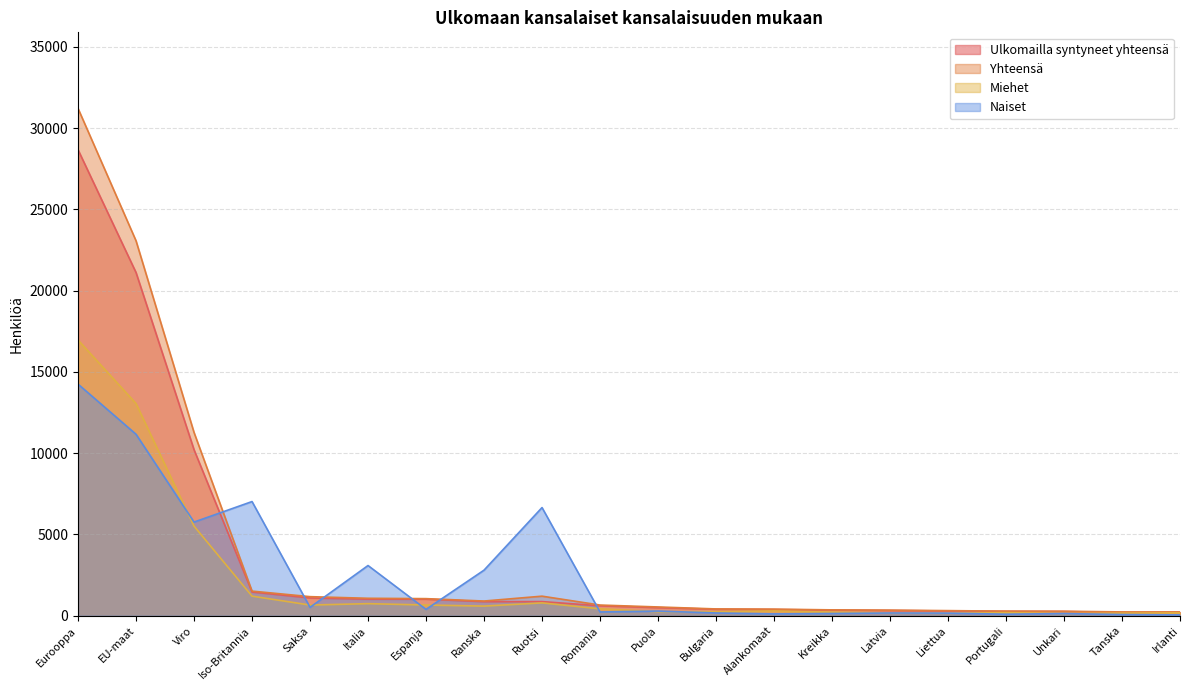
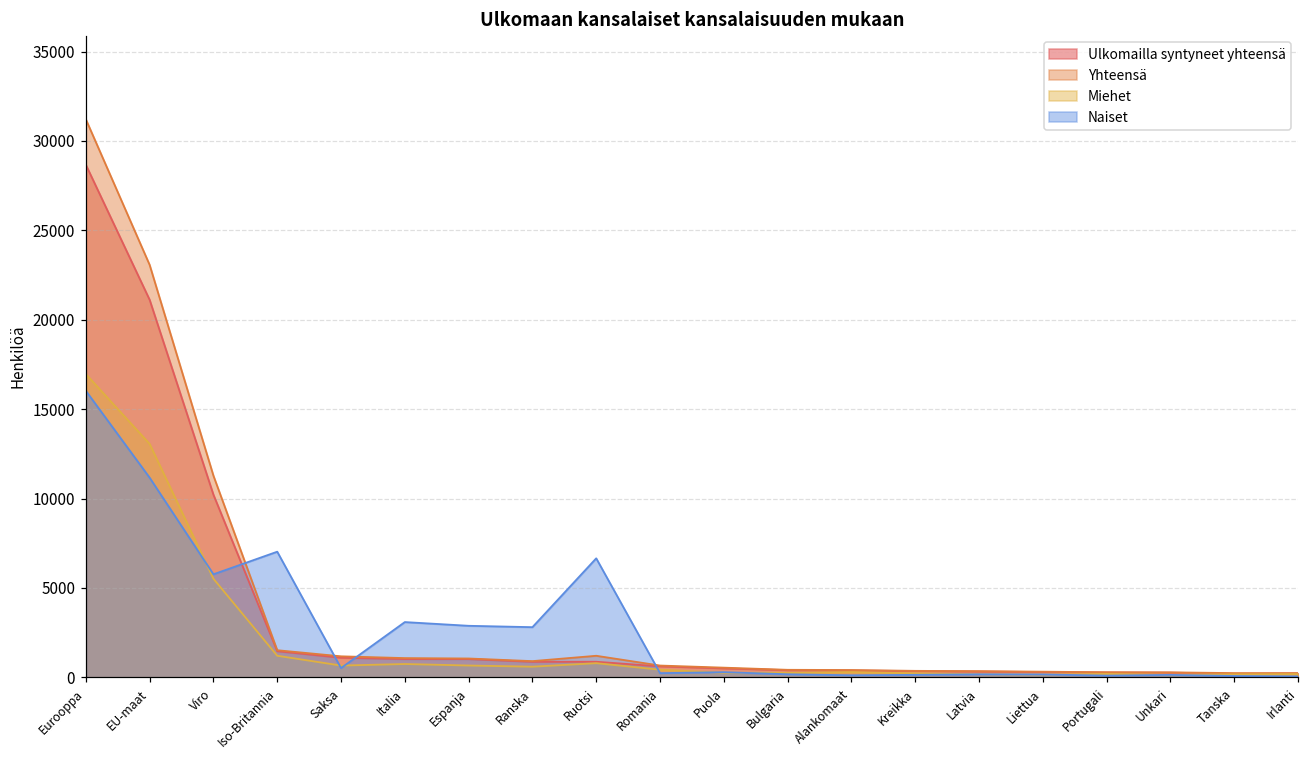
Naiset, Eurooppa: 14200 -> 16000
Naiset, Espanja: 400 -> 2900
